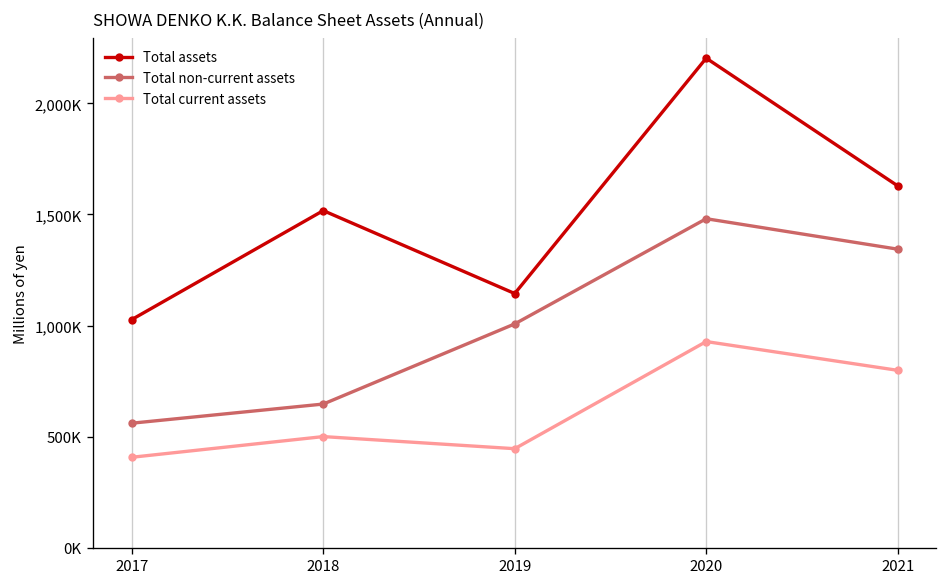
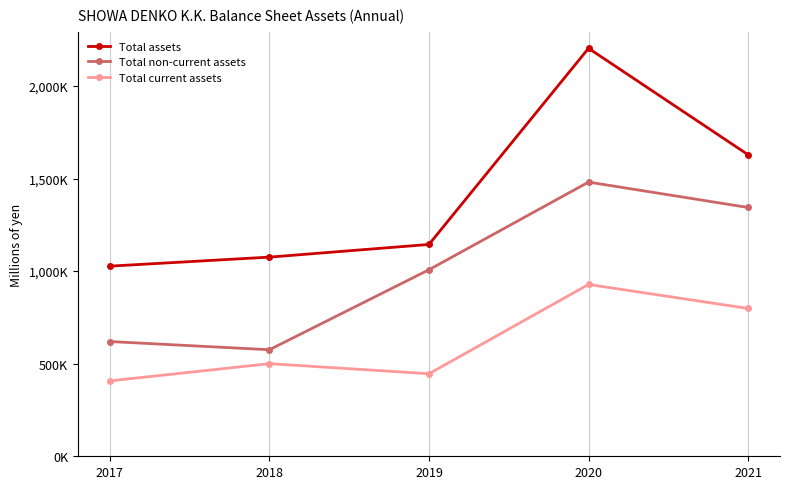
Total non-current assets, 2017: 560,000 -> 620,000
Total assets, 2018: 1,520,000 -> 1,080,000
Total non-current assets, 2018: 650,000 -> 580,000
